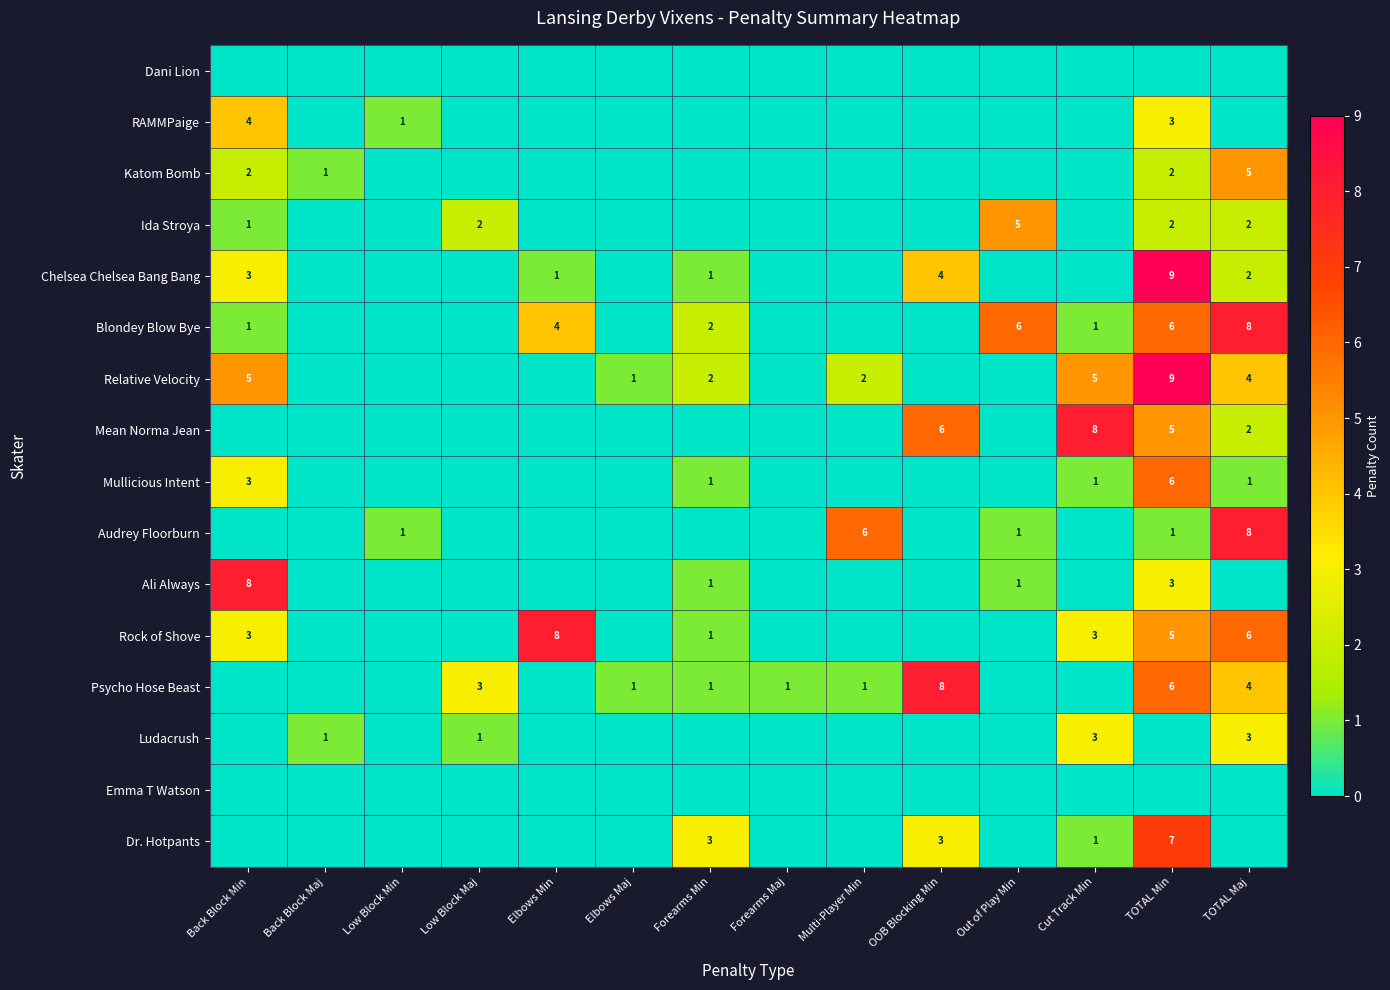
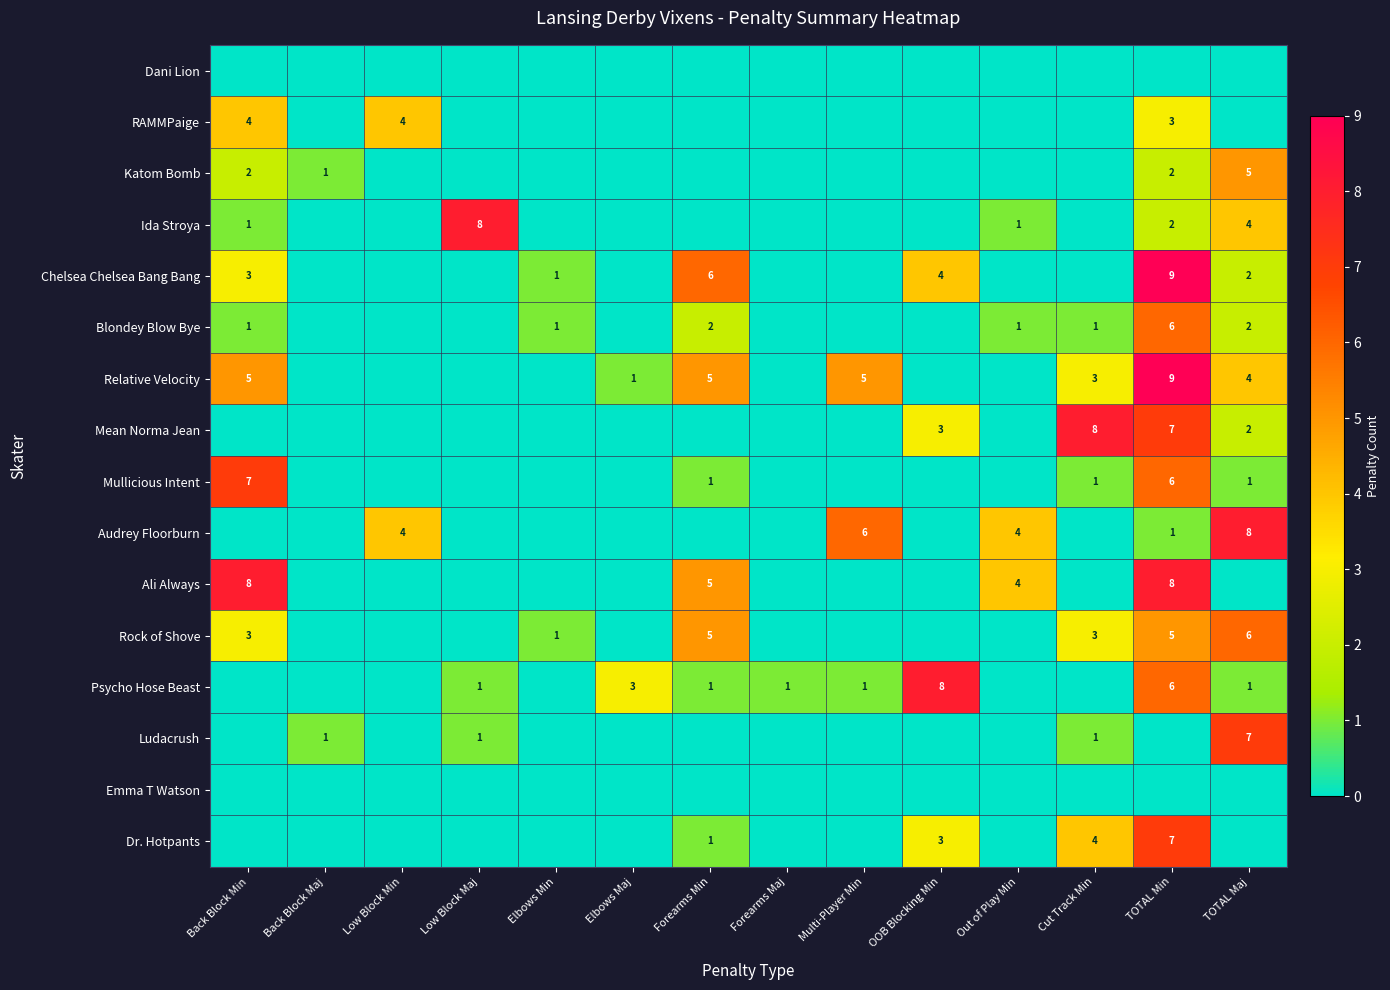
RAMMPaige, Low Block Min: 1 -> 4
Ida Stroya, Low Block Maj: 2 -> 8
Ida Stroya, Out of Play Min: 5 -> 1
Ida Stroya, TOTAL Maj: 2 -> 4
Chelsea Chelsea Bang Bang, Forearms Min: 1 -> 6
Blondey Blow Bye, Elbows Min: 4 -> 1
Blondey Blow Bye, Out of Play Min: 6 -> 1
Blondey Blow Bye, TOTAL Maj: 8 -> 2
Relative Velocity, Forearms Min: 2 -> 5
Relative Velocity, Multi-Player Min: 2 -> 5
Relative Velocity, Cut Track Min: 5 -> 3
Mean Norma Jean, OOB Blocking Min: 6 -> 3
Mean Norma Jean, TOTAL Min: 5 -> 7
Mullicious Intent, Back Block Min: 3 -> 7
Audrey Floorburn, Low Block Min: 1 -> 4
Audrey Floorburn, Out of Play Min: 1 -> 4
Ali Always, Forearms Min: 1 -> 5
Ali Always, Out of Play Min: 1 -> 4
Ali Always, TOTAL Min: 3 -> 8
Rock of Shove, Elbows Min: 8 -> 1
Rock of Shove, Forearms Min: 1 -> 5
Psycho Hose Beast, Low Block Maj: 3 -> 1
Psycho Hose Beast, Elbows Maj: 1 -> 3
Psycho Hose Beast, TOTAL Maj: 4 -> 1
Ludacrush, Cut Track Min: 3 -> 1
Ludacrush, TOTAL Maj: 3 -> 7
Dr. Hotpants, Forearms Min: 3 -> 1
Dr. Hotpants, Cut Track Min: 1 -> 4
